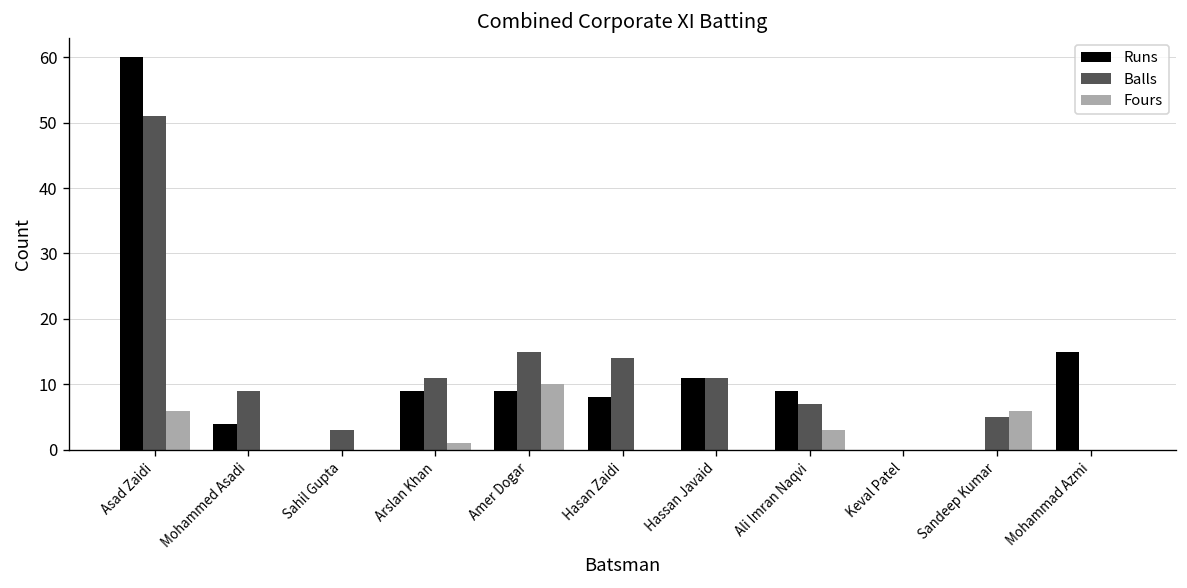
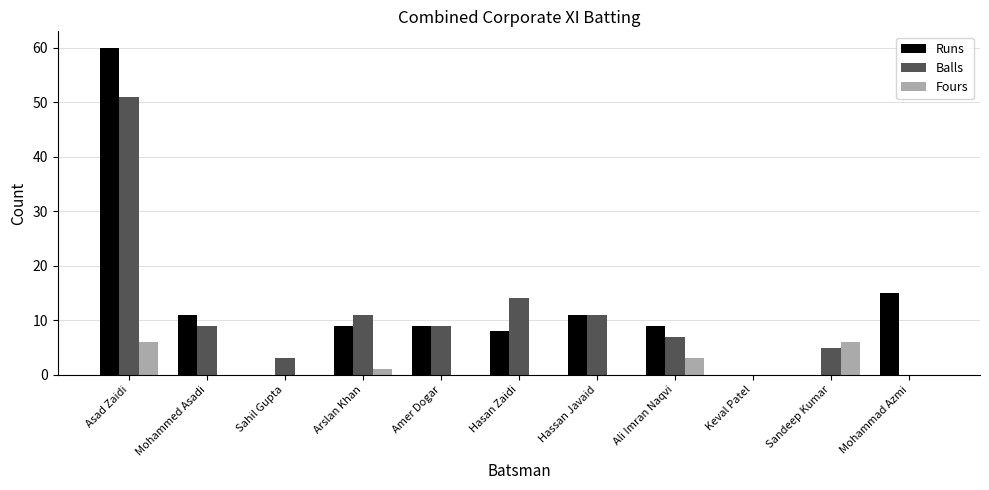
Runs, Mohammed Asadi: 4 -> 11
Balls, Amer Dogar: 15 -> 9
Fours, Amer Dogar: 10 -> 0
